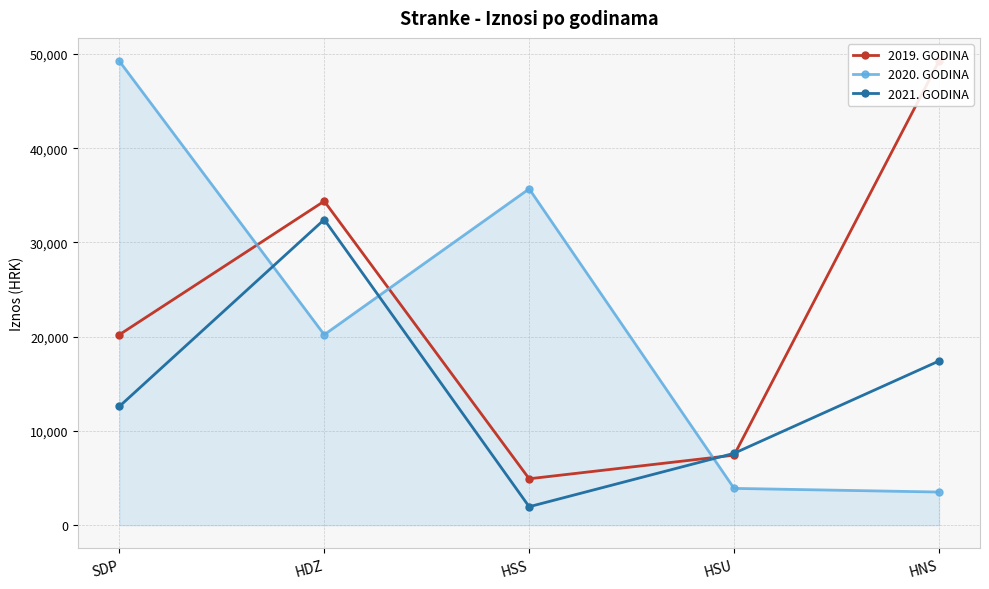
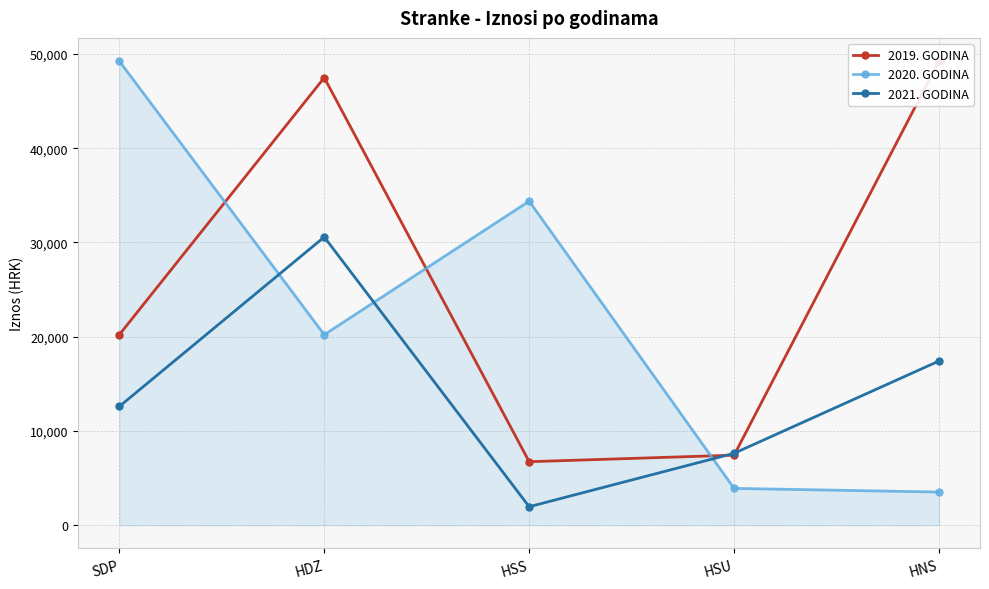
2019. GODINA, HDZ: 34,000 -> 47,000
2021. GODINA, HDZ: 32,000 -> 31,000
2019. GODINA, HSS: 5,000 -> 7,000
2020. GODINA, HSS: 36,000 -> 34,000
